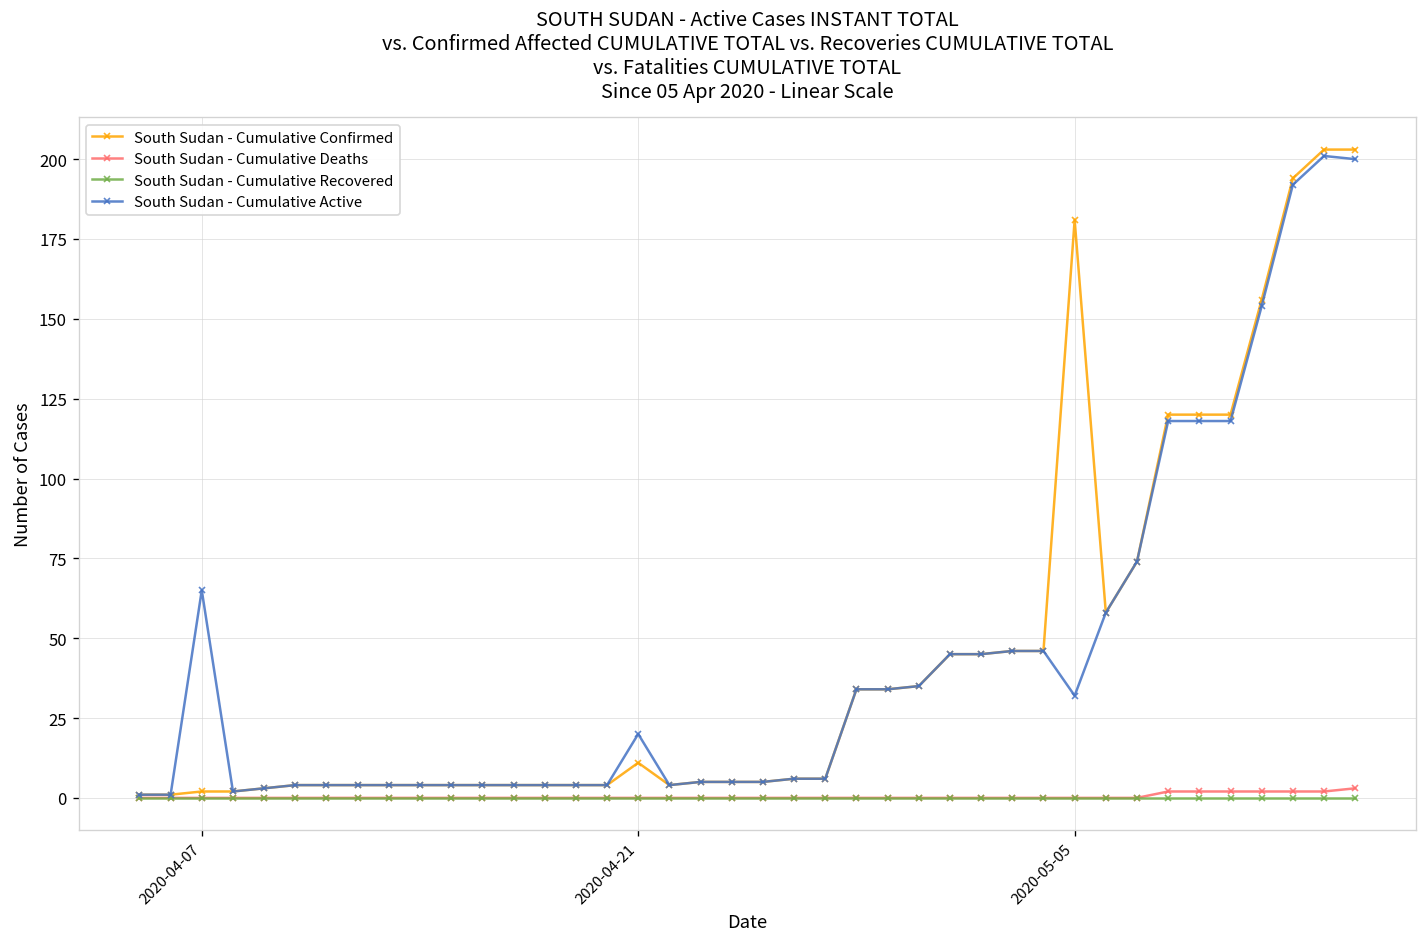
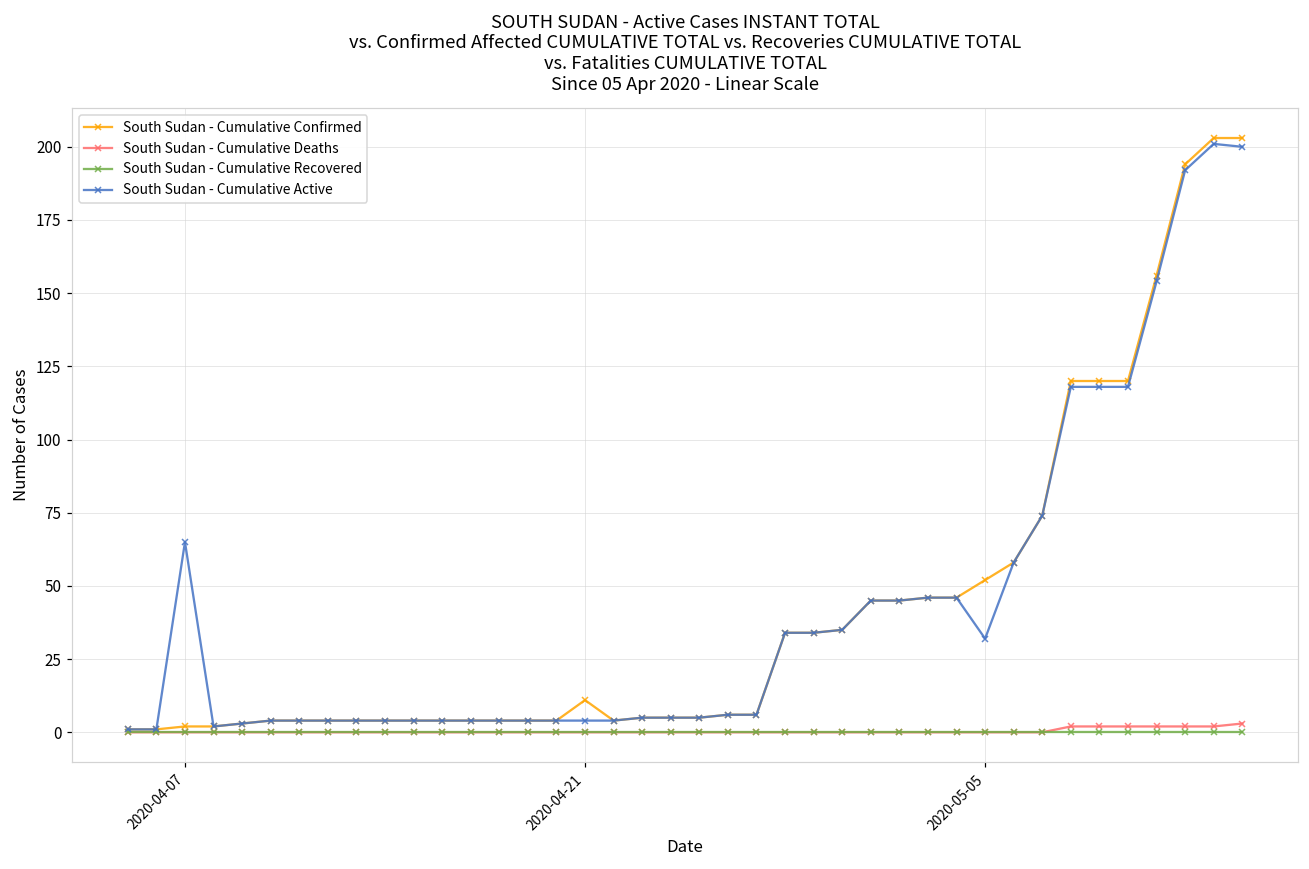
South Sudan - Cumulative Active, 2020-04-21: 20 -> 4
South Sudan - Cumulative Confirmed, 2020-05-05: 181 -> 52
